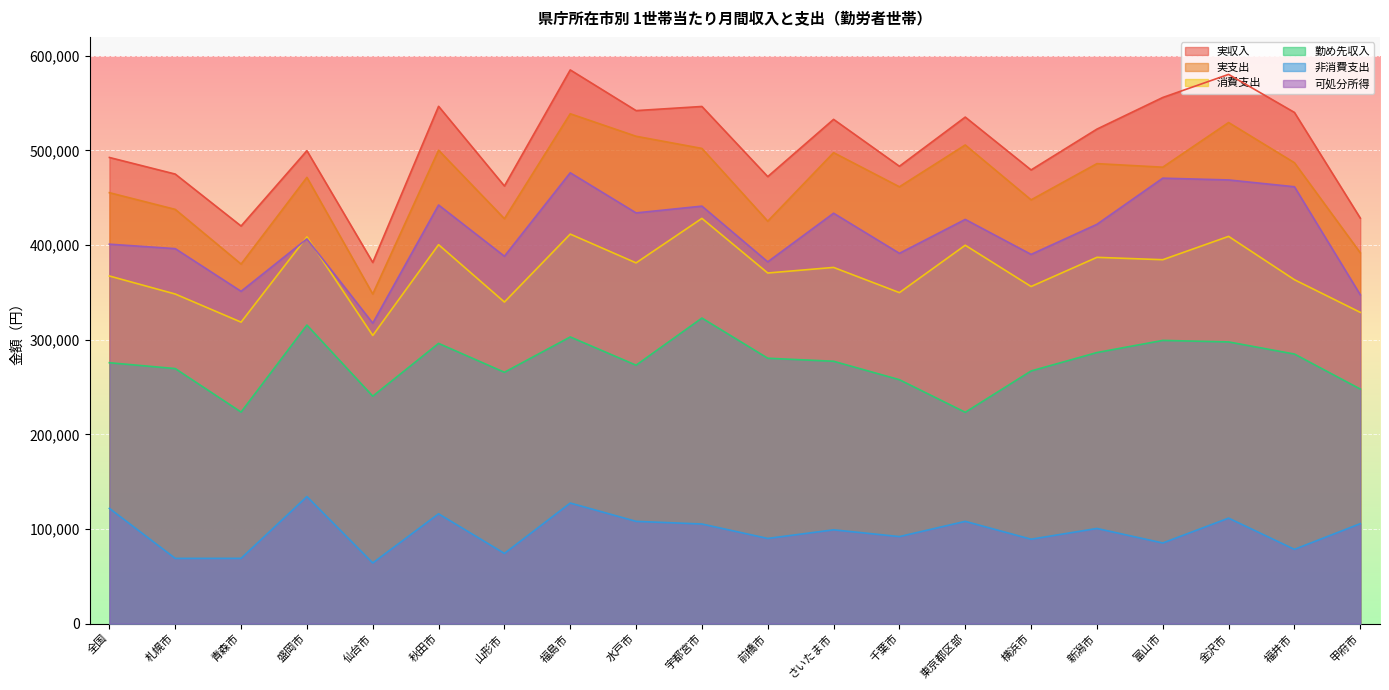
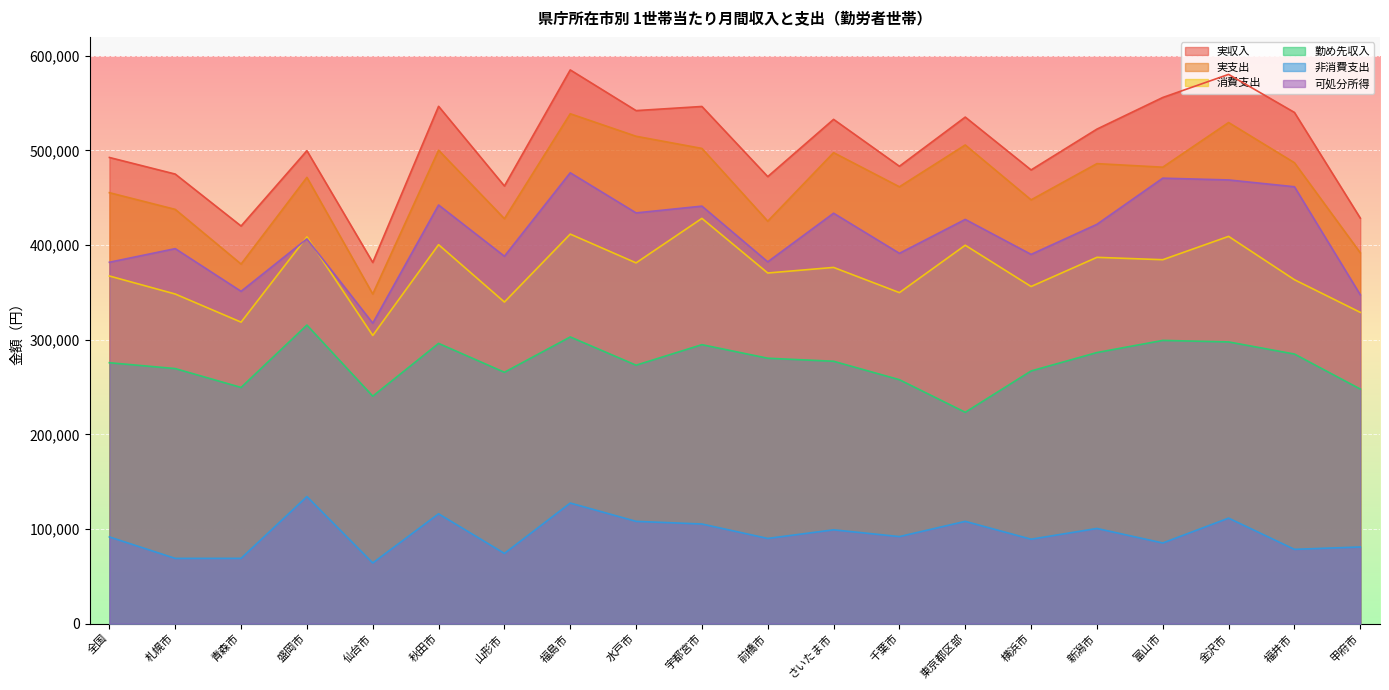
非消費支出, 全国: 120,000 -> 90,000
可処分所得, 全国: 400,000 -> 380,000
勤め先収入, 青森市: 220,000 -> 250,000
勤め先収入, 宇都宮市: 320,000 -> 290,000
非消費支出, 甲府市: 110,000 -> 80,000
